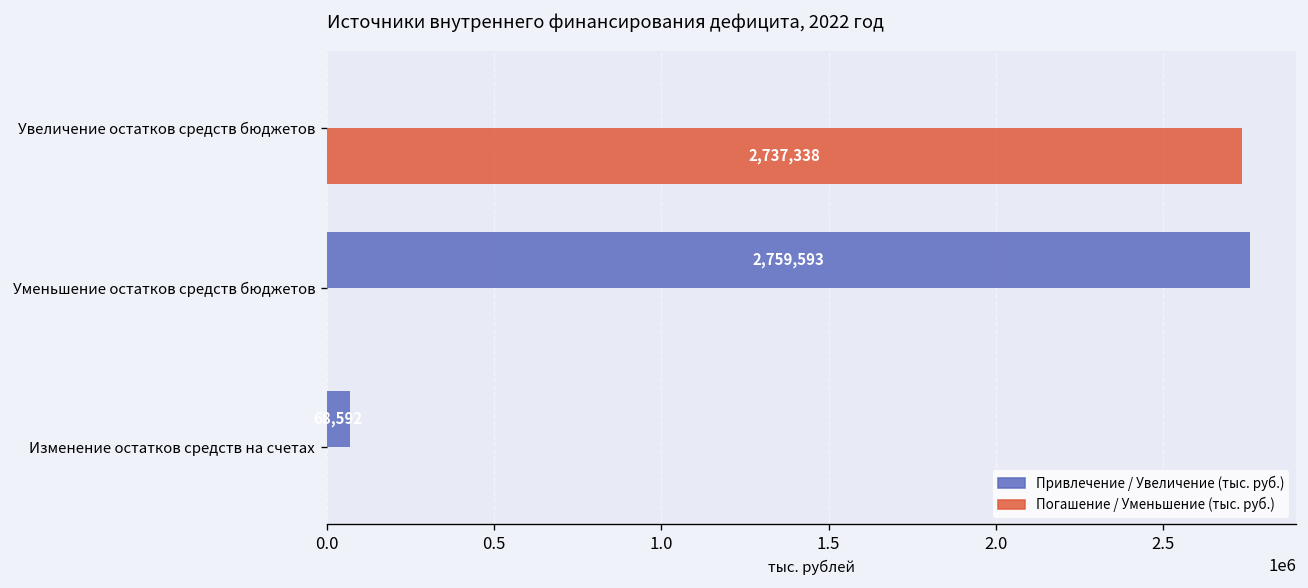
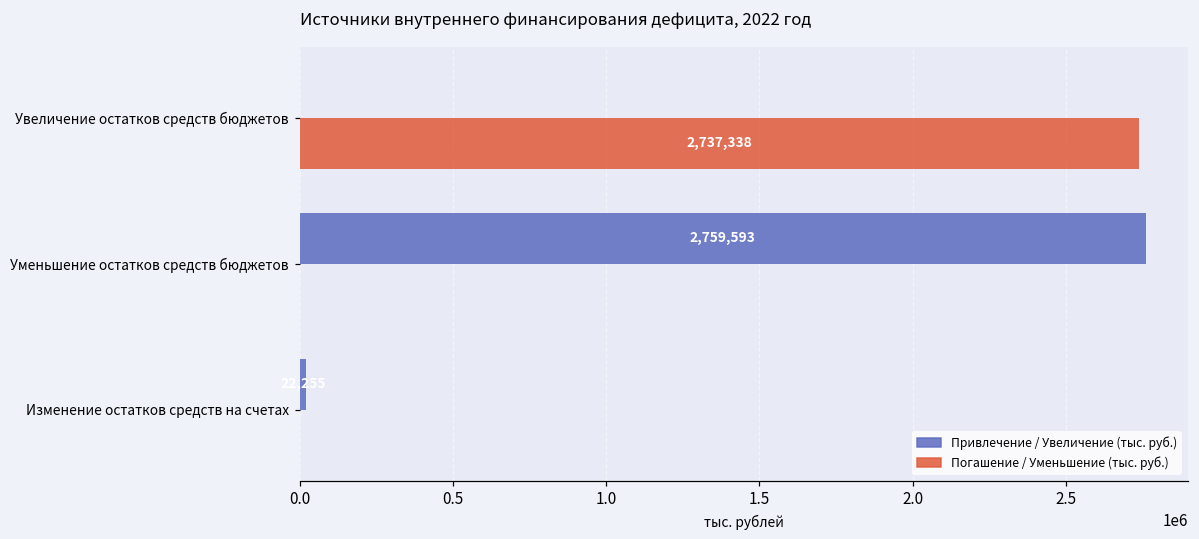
Привлечение / Увеличение (тыс. руб.), Изменение остатков средств на счетах: 70000 -> 20000
